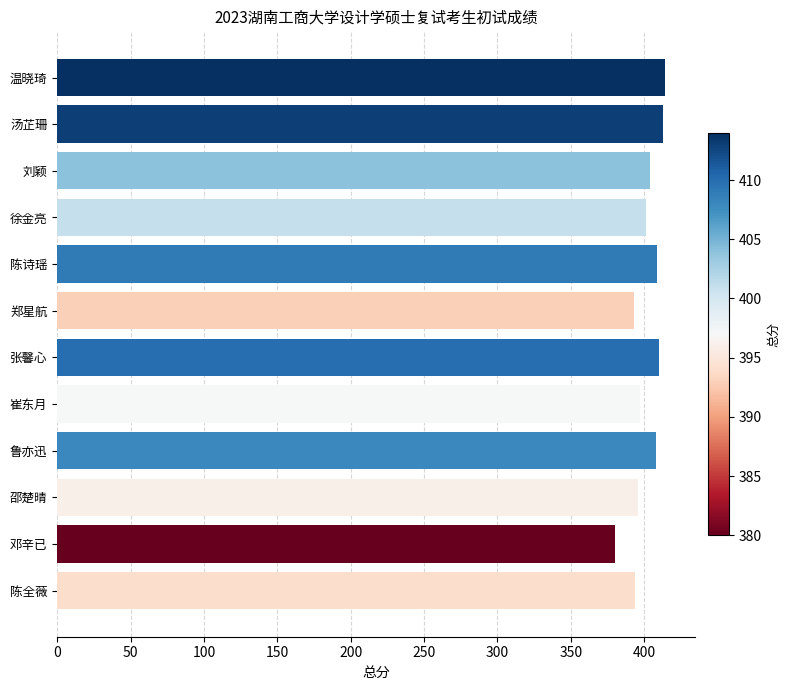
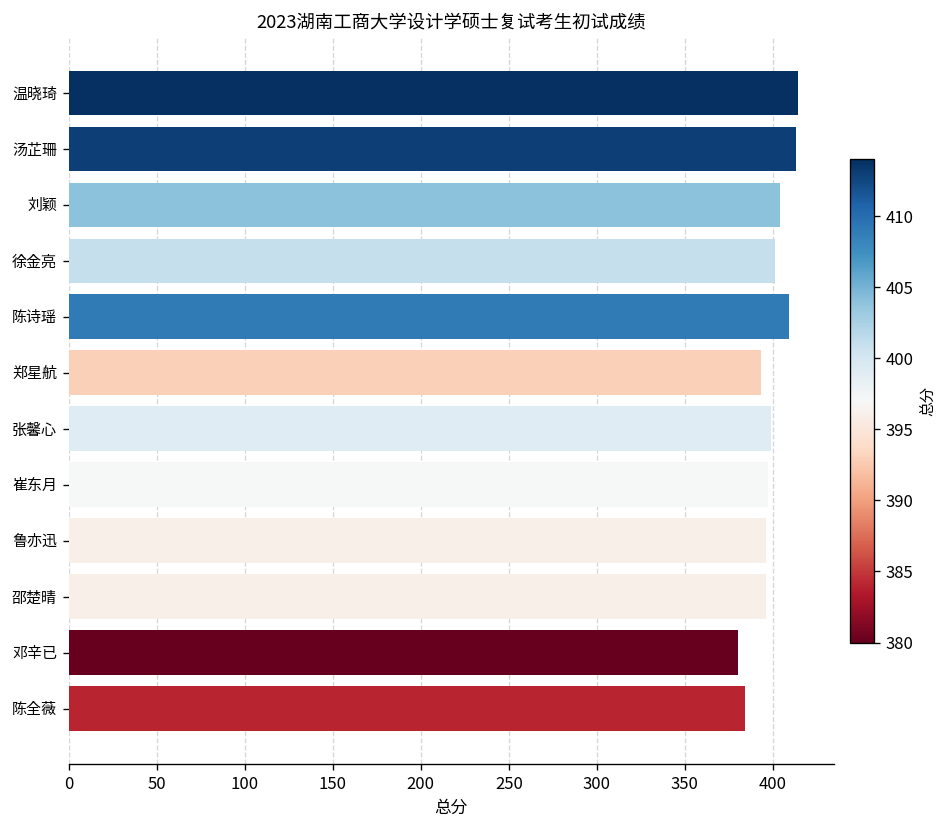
张馨心: 410 -> 399
鲁亦迅: 408 -> 396
陈全薇: 394 -> 384
